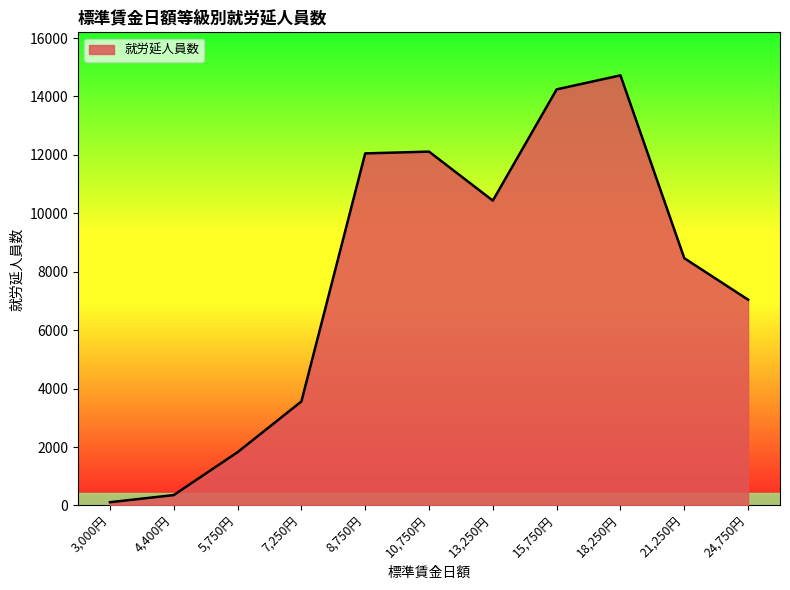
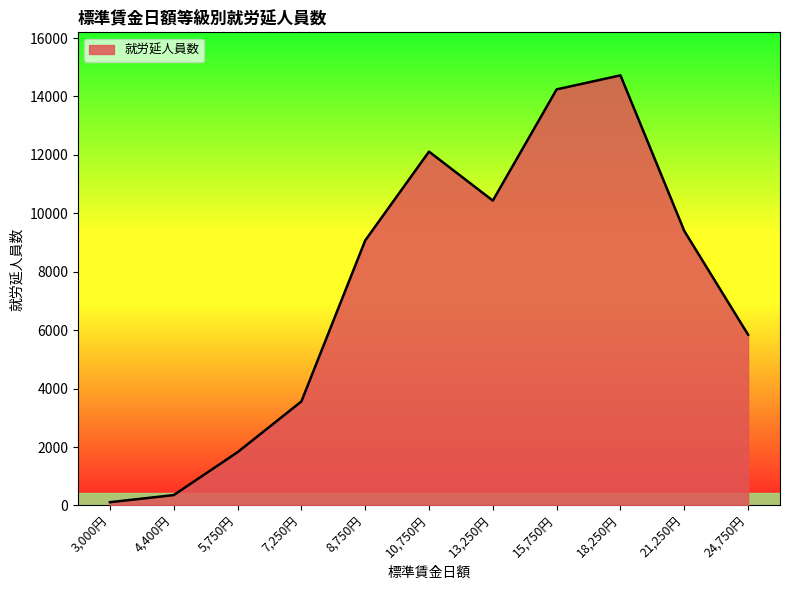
8,750円: 12100 -> 9100
21,250円: 8500 -> 9400
24,750円: 7000 -> 5800
